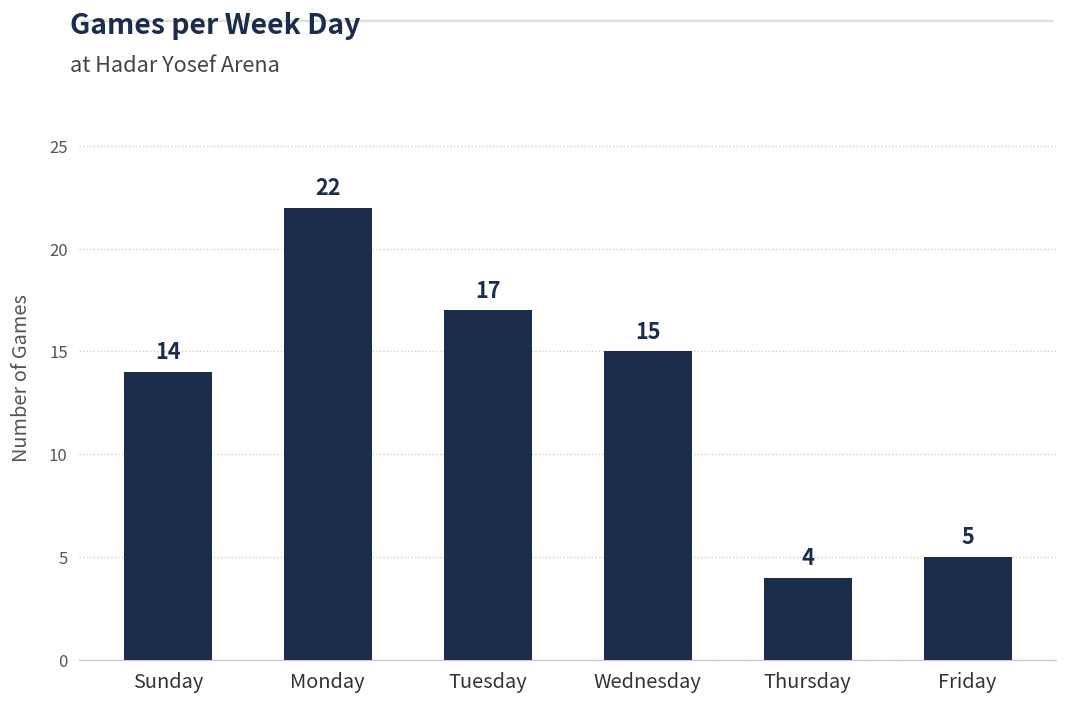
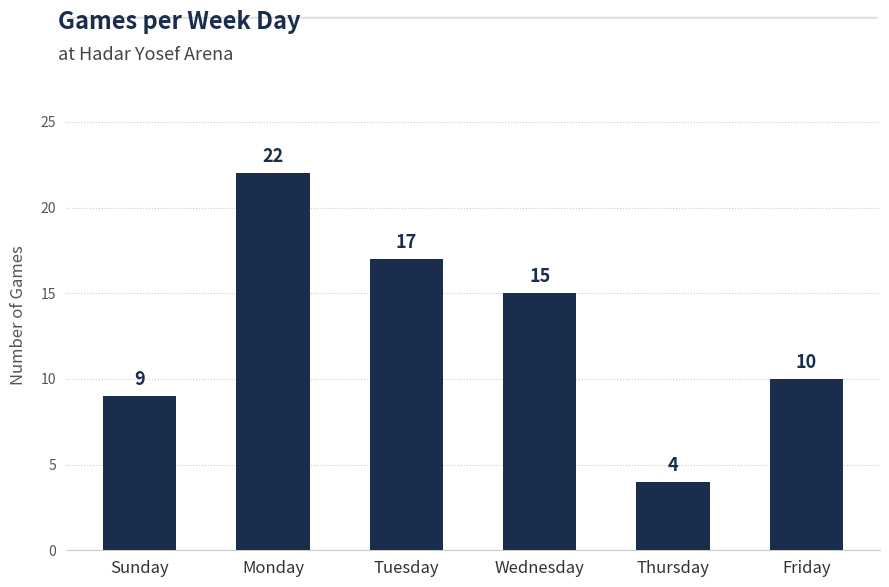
Sunday: 14 -> 9
Friday: 5 -> 10
